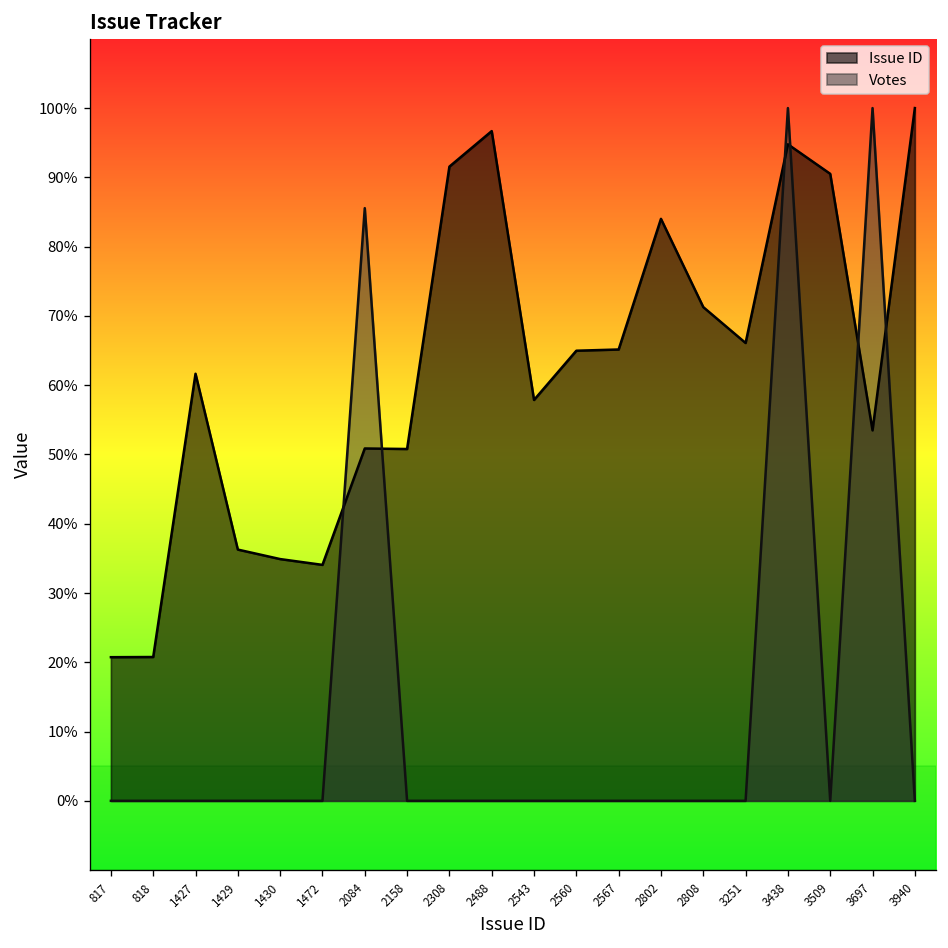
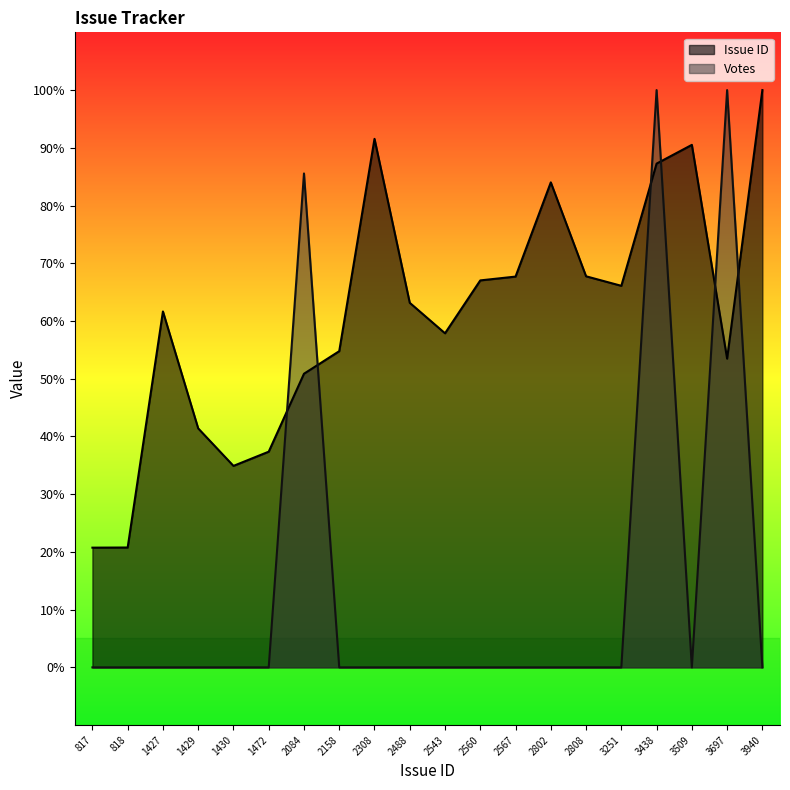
Issue ID, 1429: 36% -> 41%
Issue ID, 1472: 34% -> 37%
Issue ID, 2158: 51% -> 55%
Issue ID, 2488: 97% -> 63%
Issue ID, 2560: 65% -> 67%
Issue ID, 2567: 65% -> 68%
Issue ID, 2808: 71% -> 68%
Issue ID, 3438: 95% -> 87%
